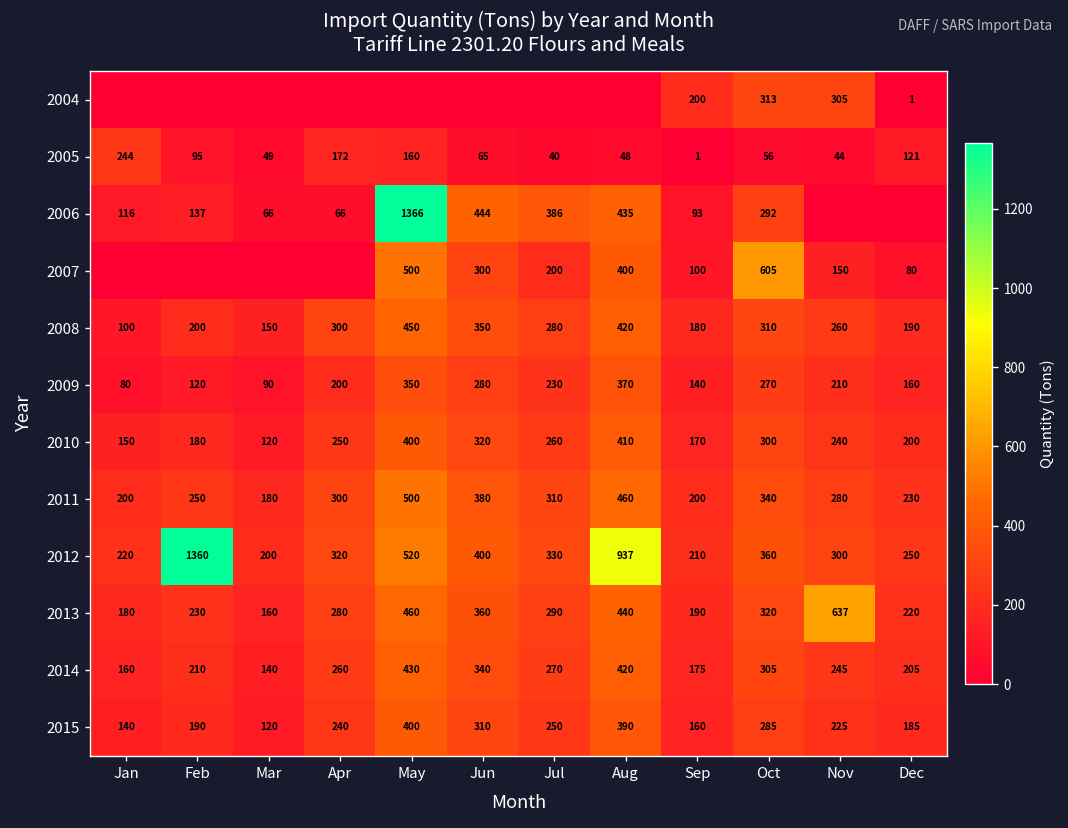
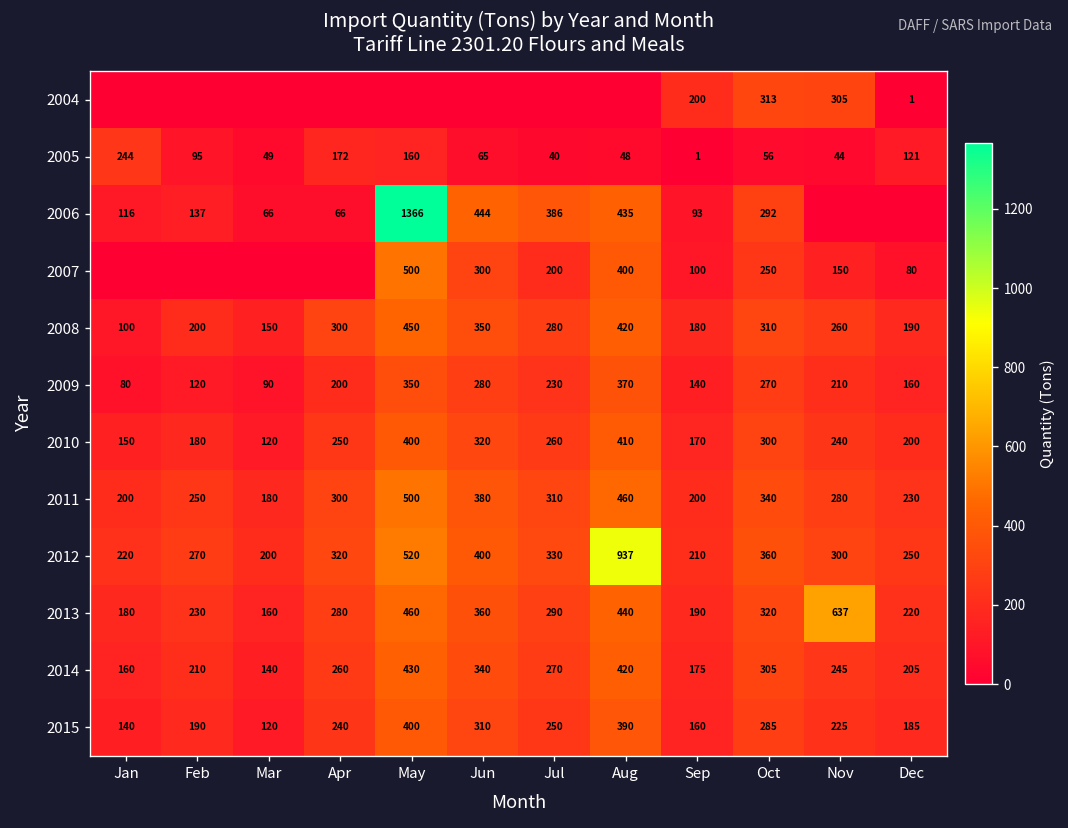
2007, Oct: 605 -> 250
2012, Feb: 1360 -> 270
